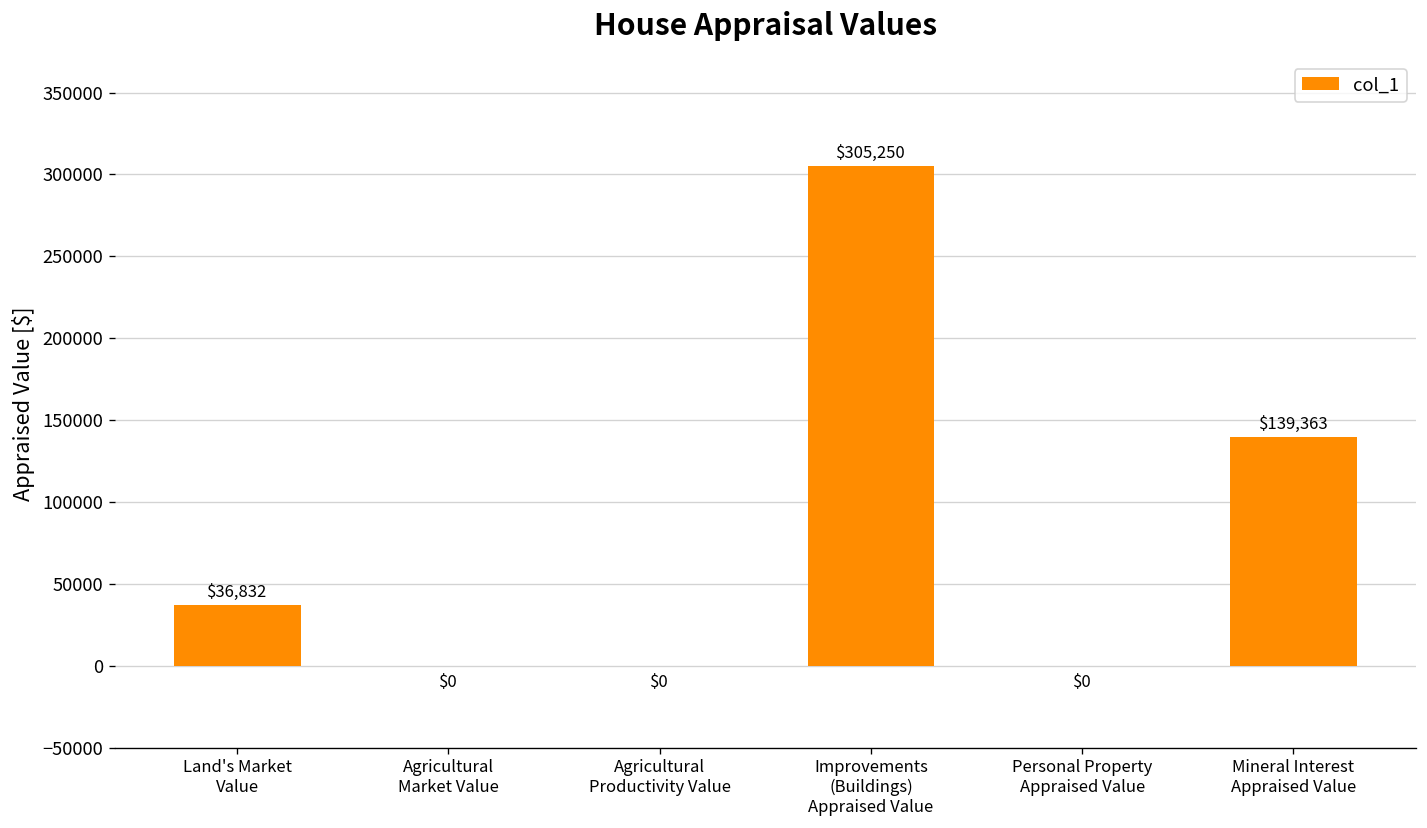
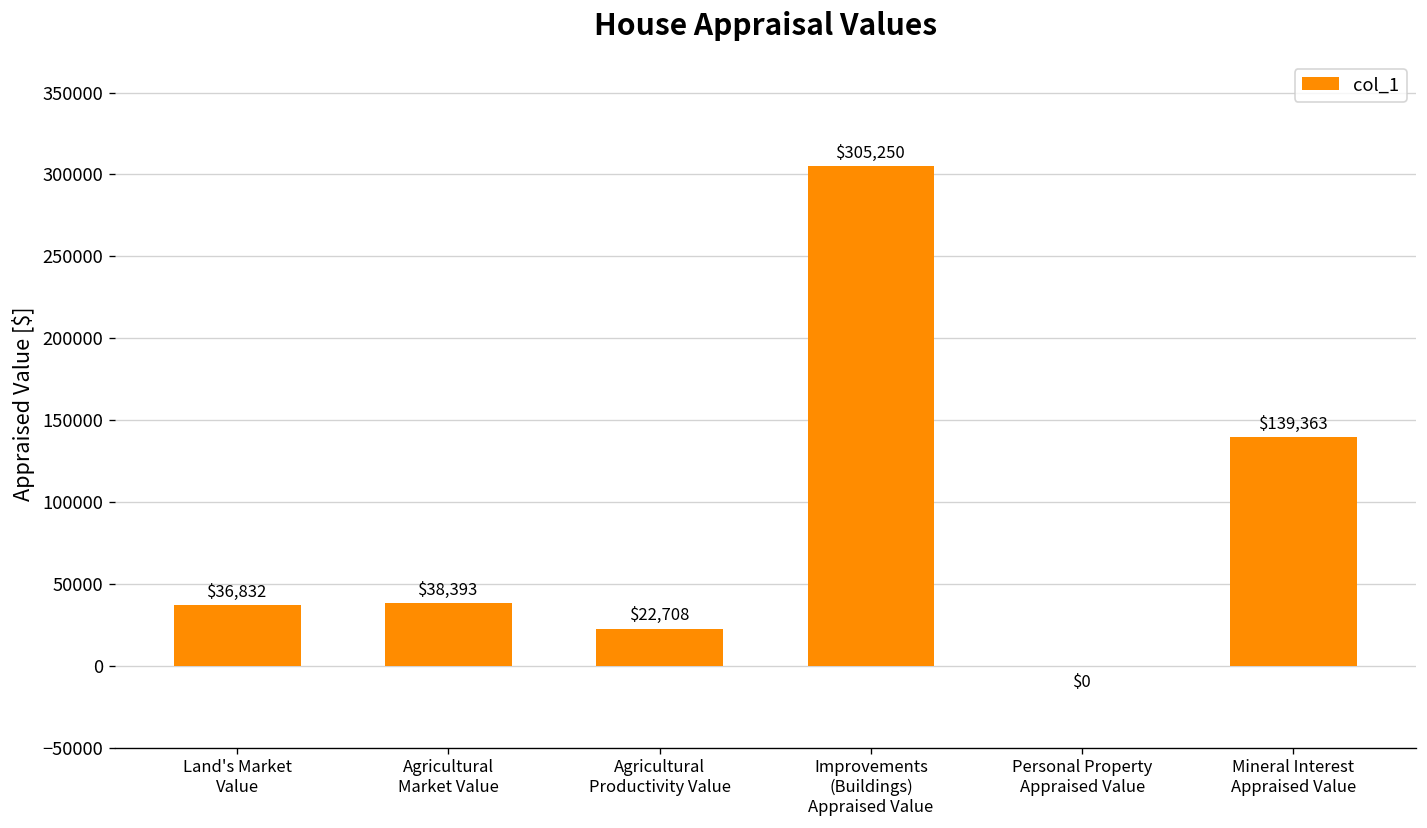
Agricultural Market Value: $0 -> $38,393
Agricultural Productivity Value: $0 -> $22,708
